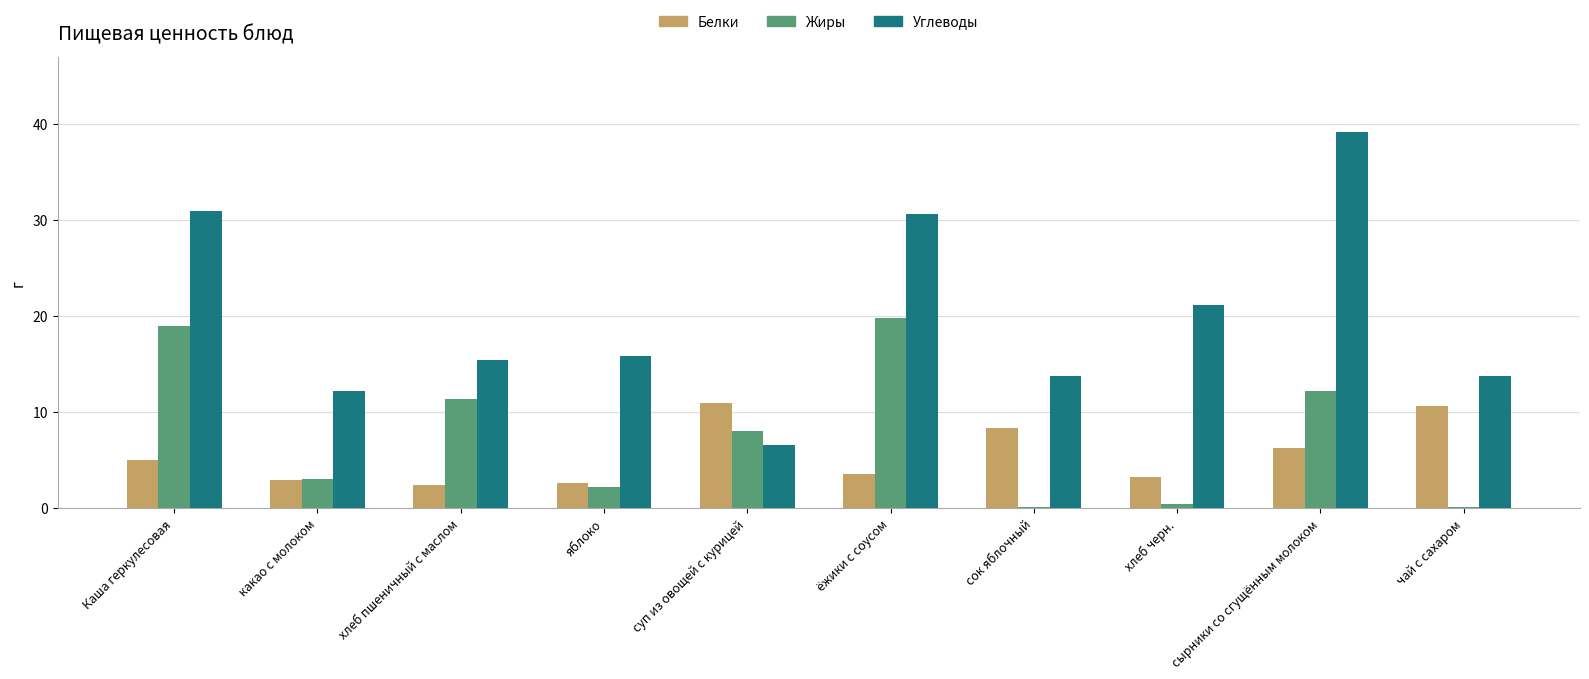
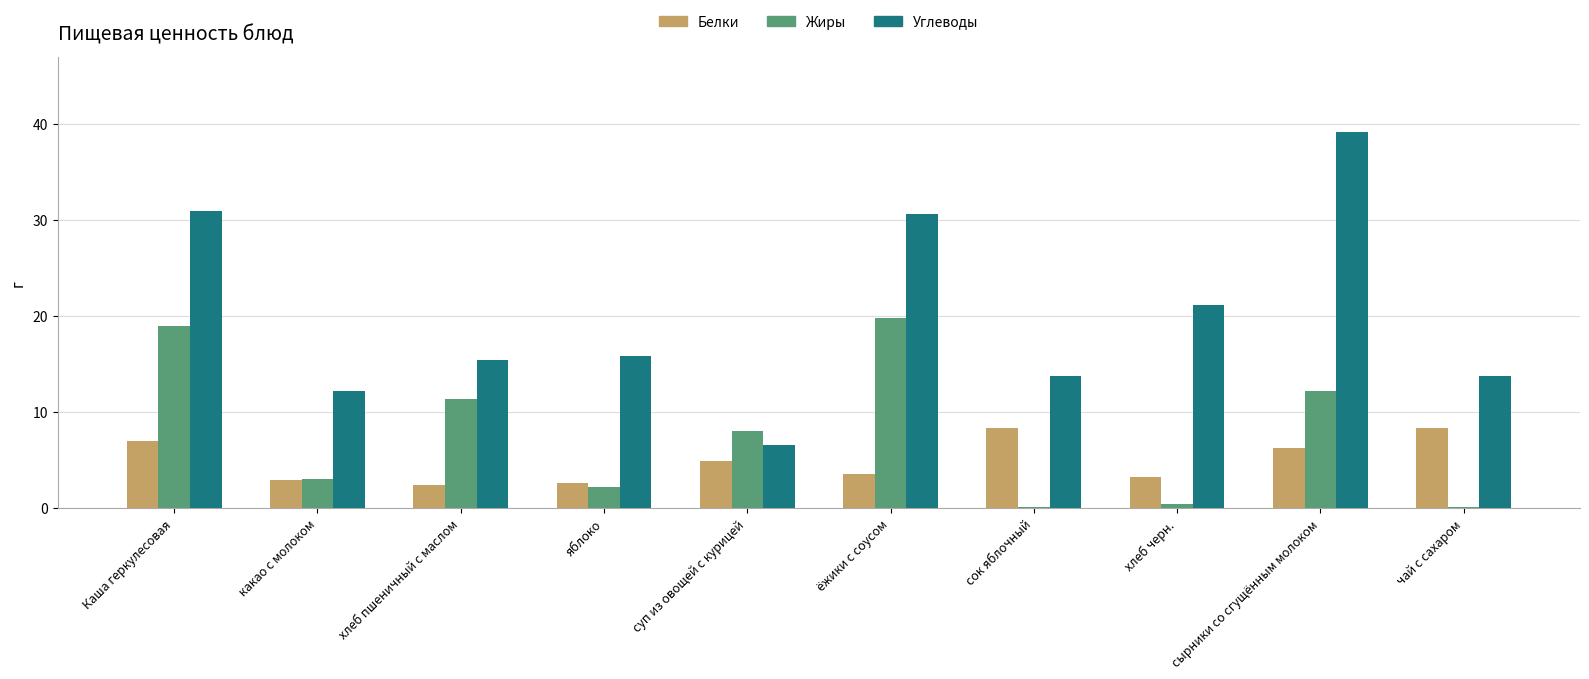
Белки, Каша геркулесовая: 5 -> 7
Белки, суп из овощей с курицей: 11 -> 5
Белки, чай с сахаром: 11 -> 8
